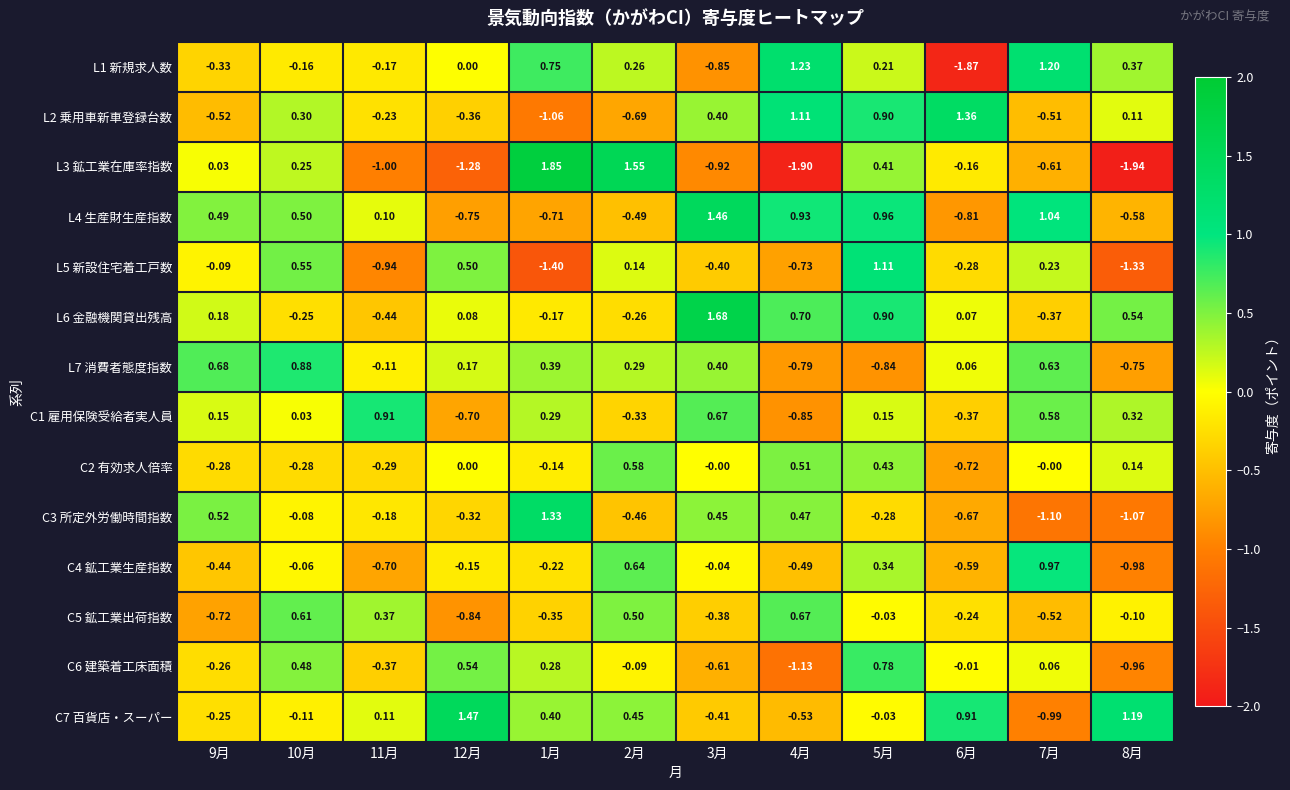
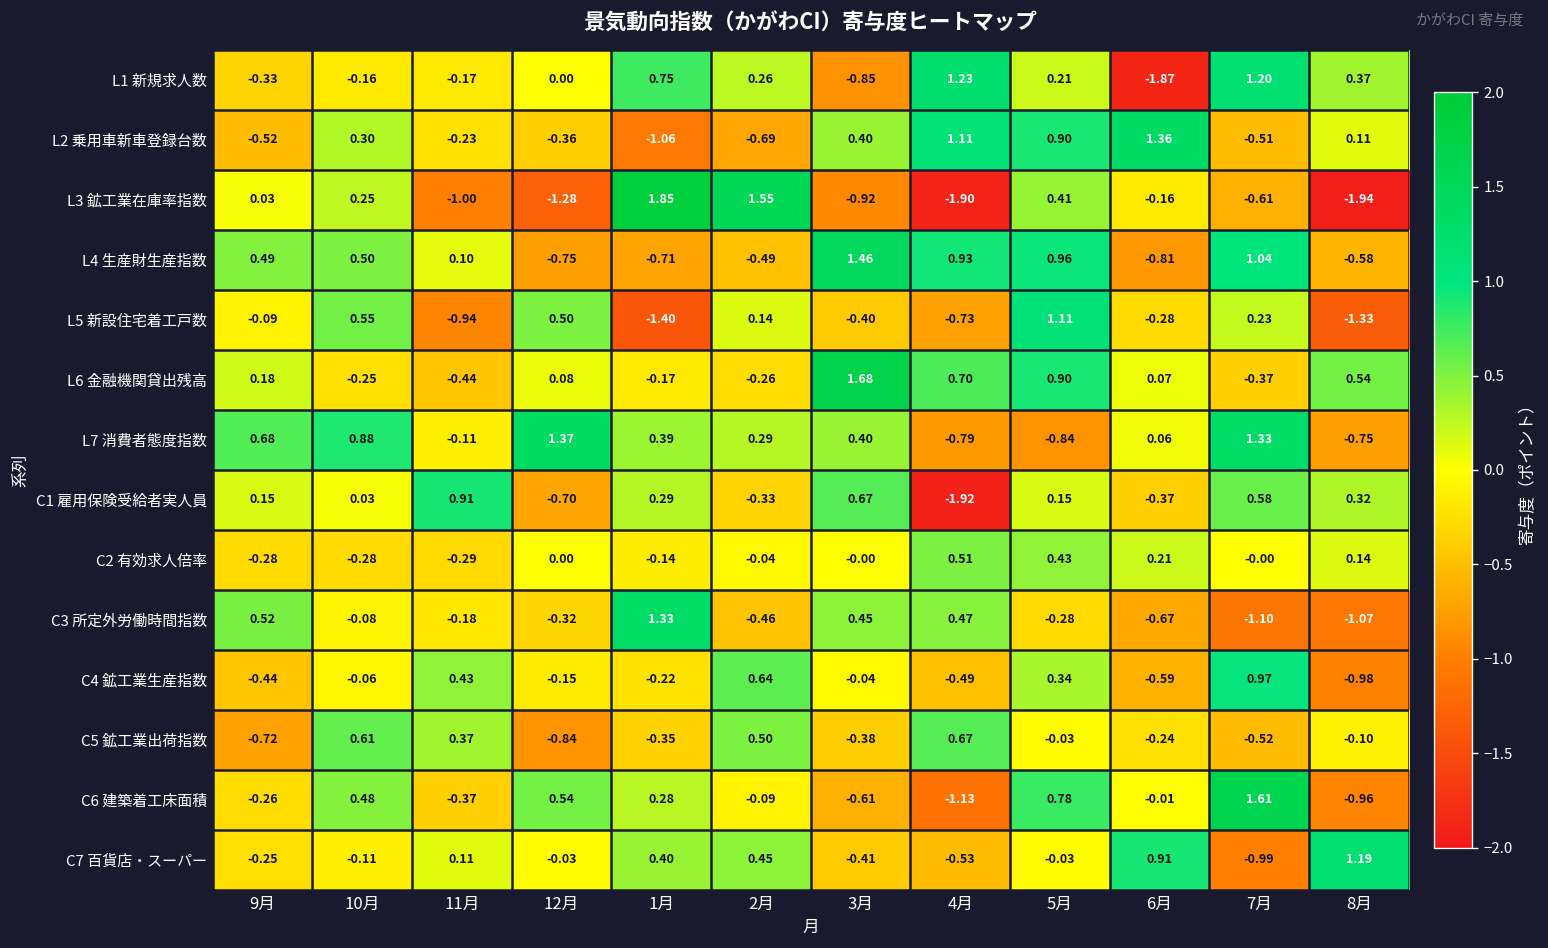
L7 消費者態度指数, 12月: 0.17 -> 1.37
L7 消費者態度指数, 7月: 0.63 -> 1.33
C1 雇用保険受給者実人員, 4月: -0.85 -> -1.92
C2 有効求人倍率, 2月: 0.58 -> -0.04
C2 有効求人倍率, 6月: -0.72 -> 0.21
C4 鉱工業生産指数, 11月: -0.70 -> 0.43
C6 建築着工床面積, 7月: 0.06 -> 1.61
C7 百貨店・スーパー, 12月: 1.47 -> -0.03
